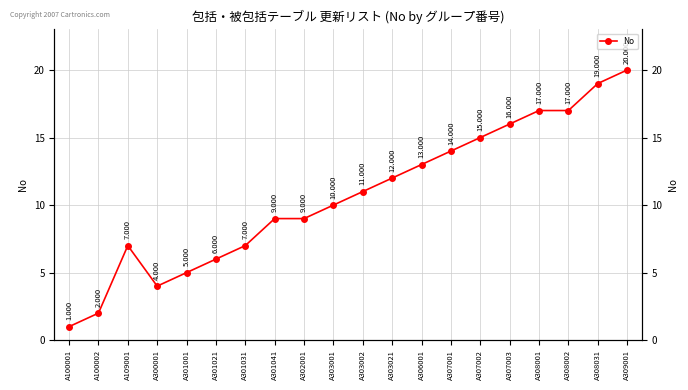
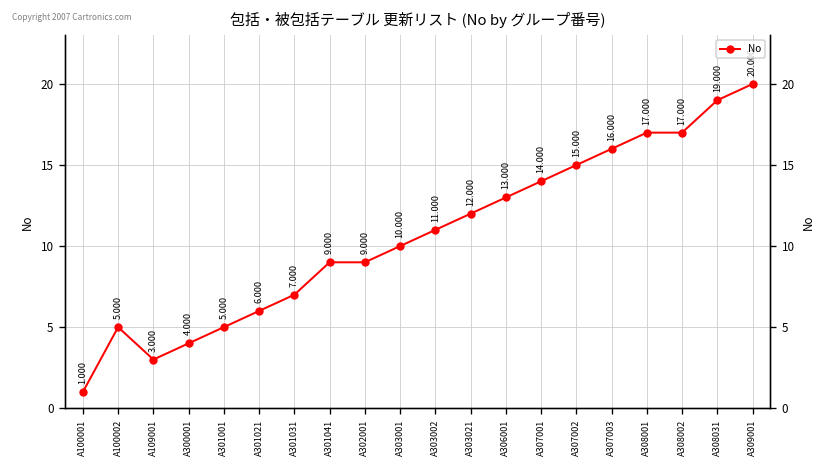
A100002: 2.000 -> 5.000
A109001: 7.000 -> 3.000
